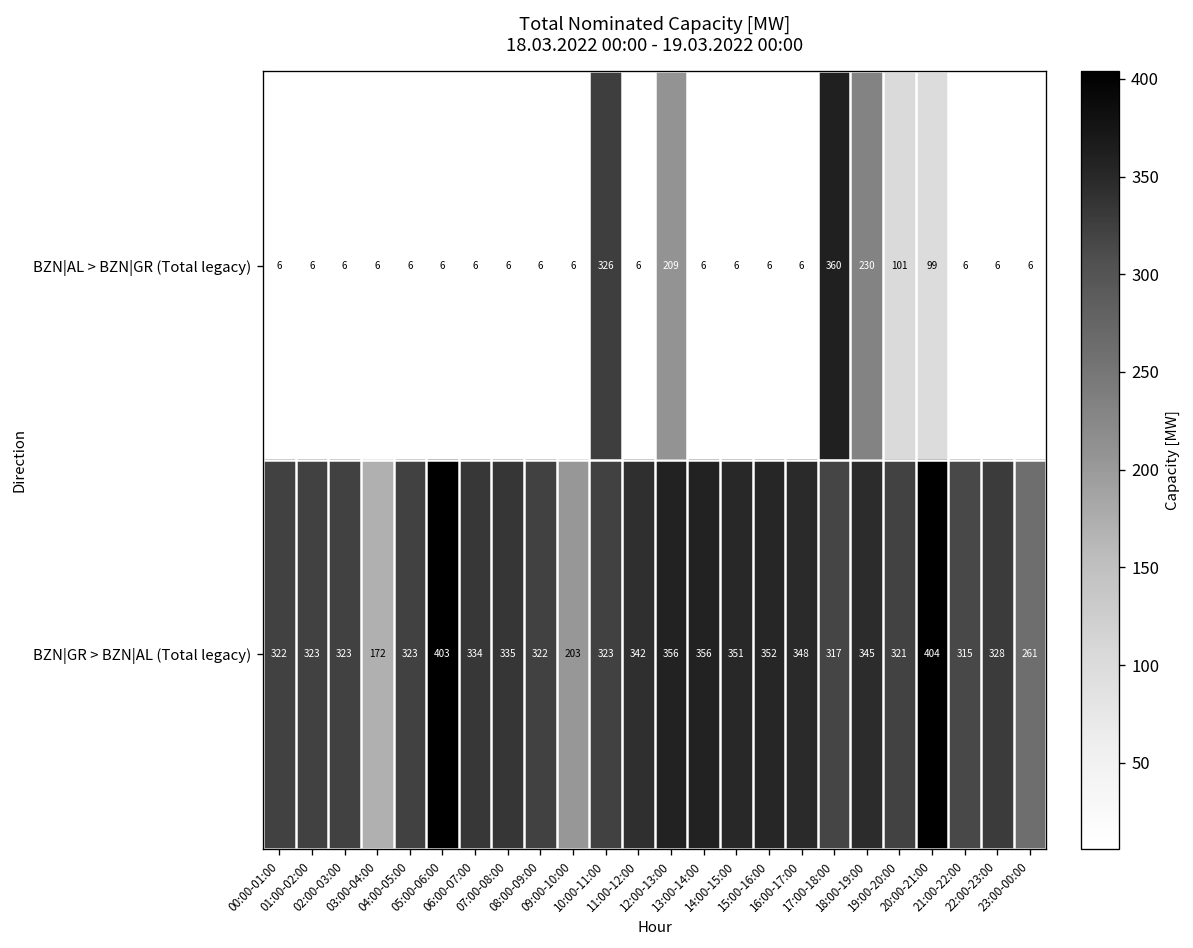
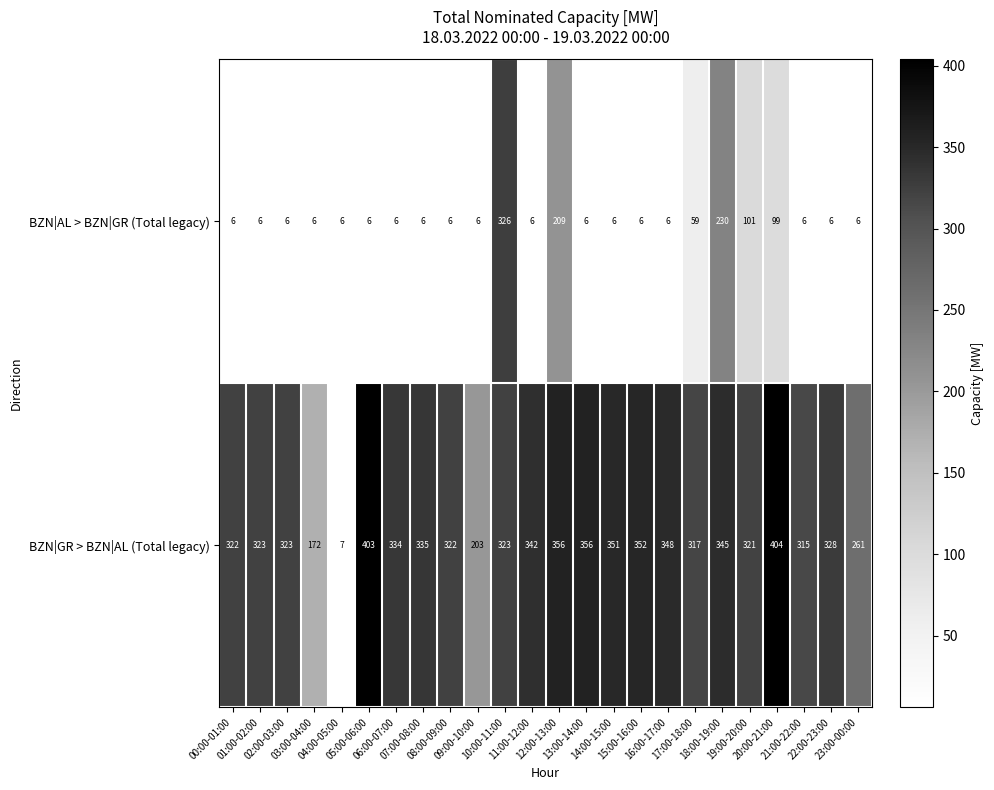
BZN|AL > BZN|GR (Total legacy), 17:00-18:00: 360 -> 59
BZN|GR > BZN|AL (Total legacy), 04:00-05:00: 323 -> 7
